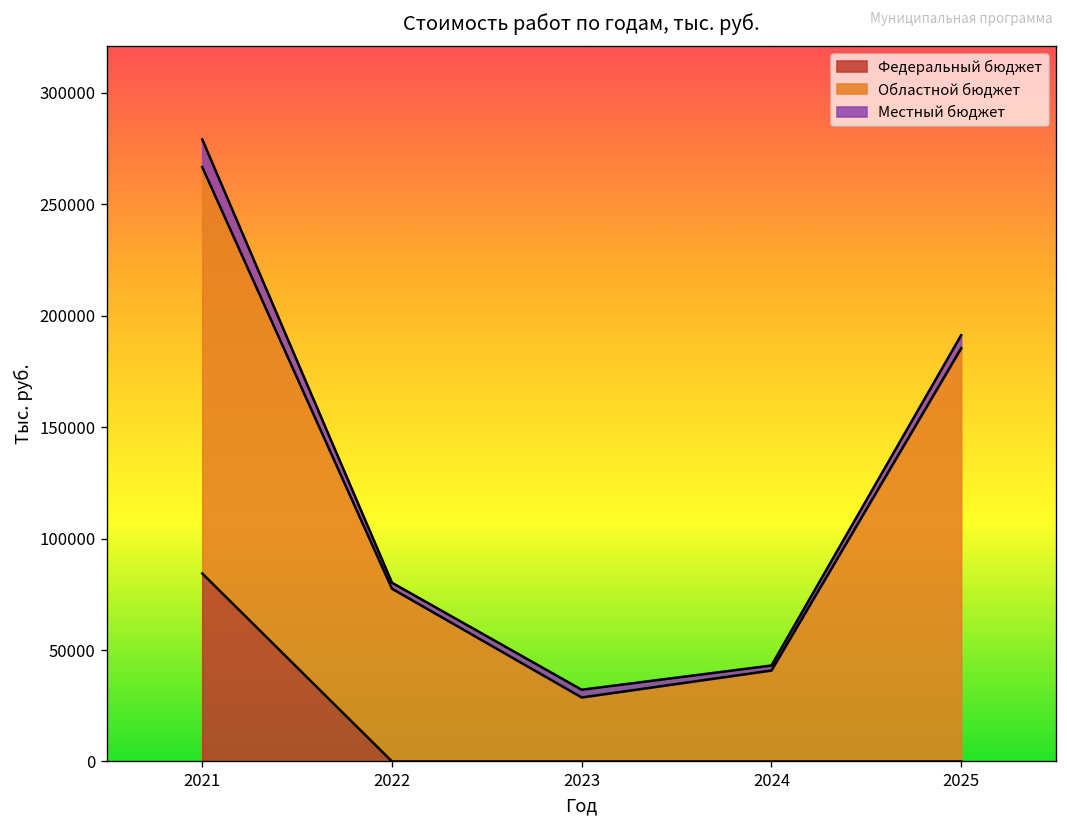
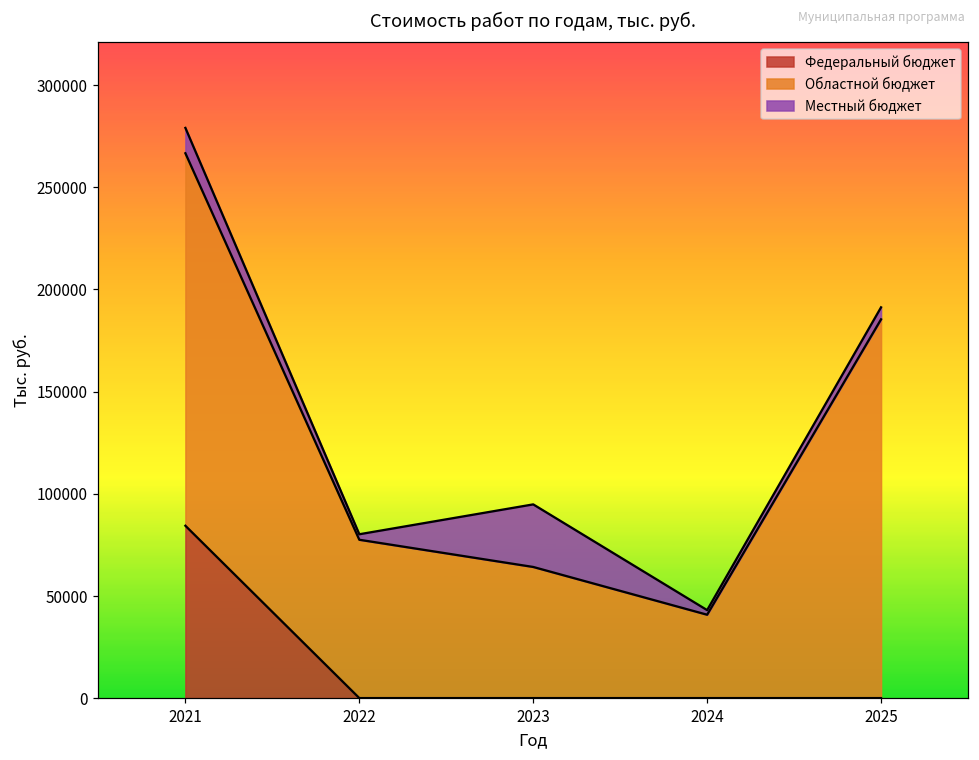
Областной бюджет, 2023: 29000 -> 64000
Местный бюджет, 2023: 3000 -> 31000
